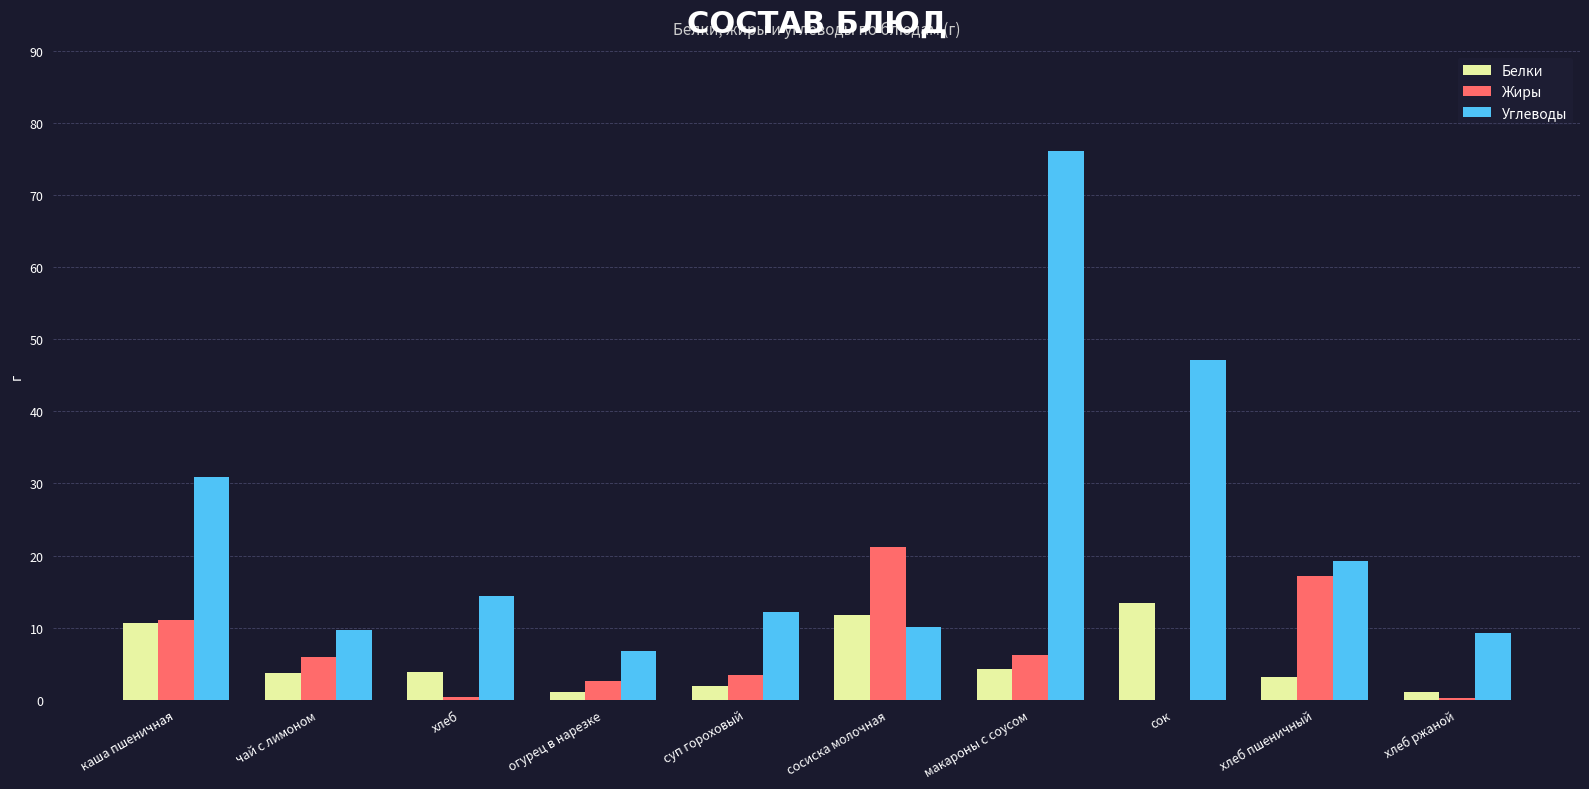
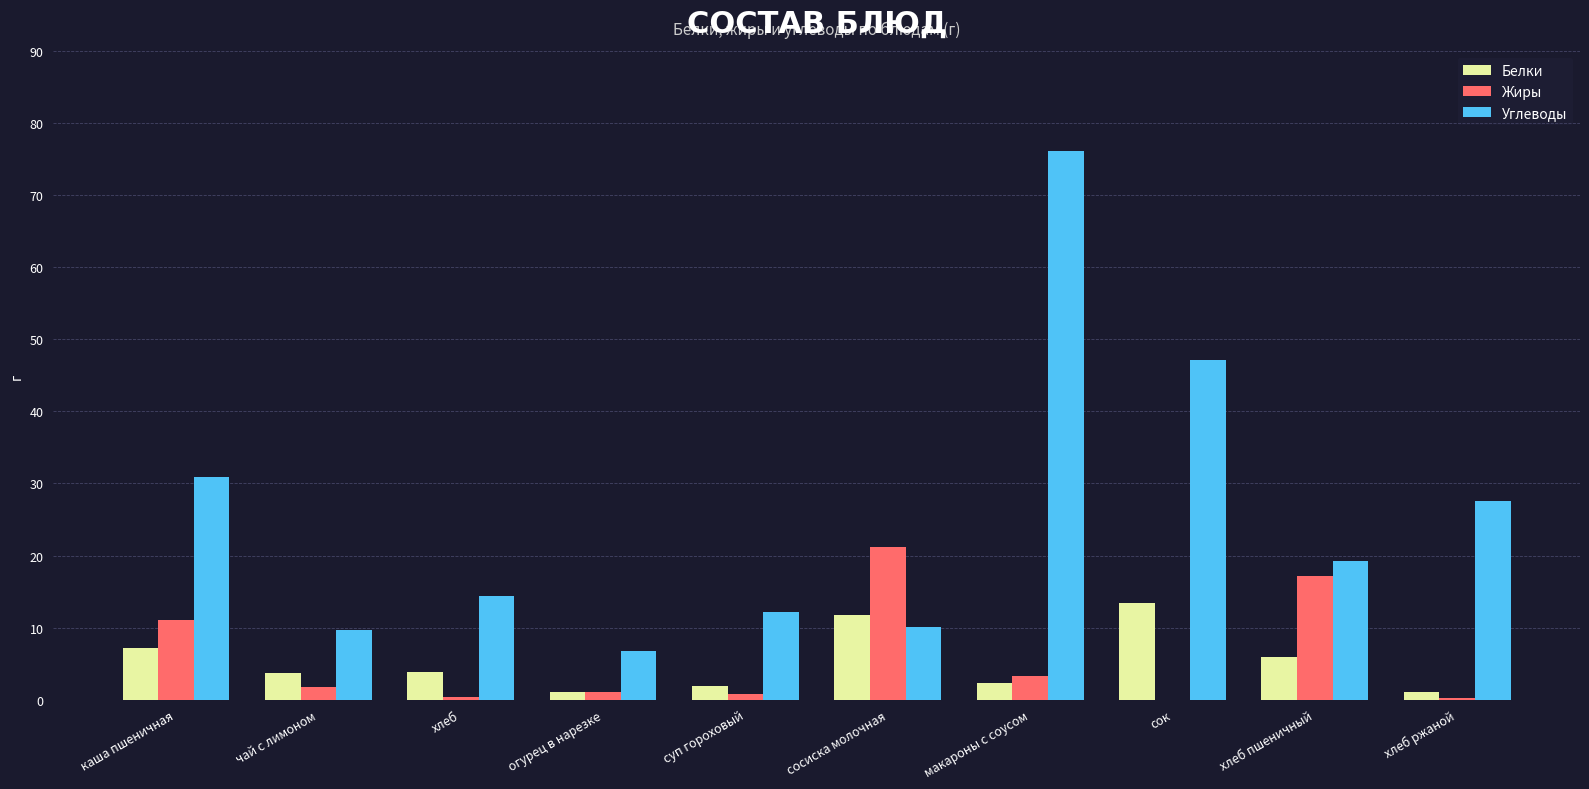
Белки, каша пшеничная: 11 -> 7
Жиры, чай с лимоном: 6 -> 2
Жиры, огурец в нарезке: 3 -> 1
Жиры, суп гороховый: 3 -> 1
Белки, макароны с соусом: 4 -> 2
Жиры, макароны с соусом: 6 -> 3
Белки, хлеб пшеничный: 3 -> 6
Углеводы, хлеб ржаной: 9 -> 28
